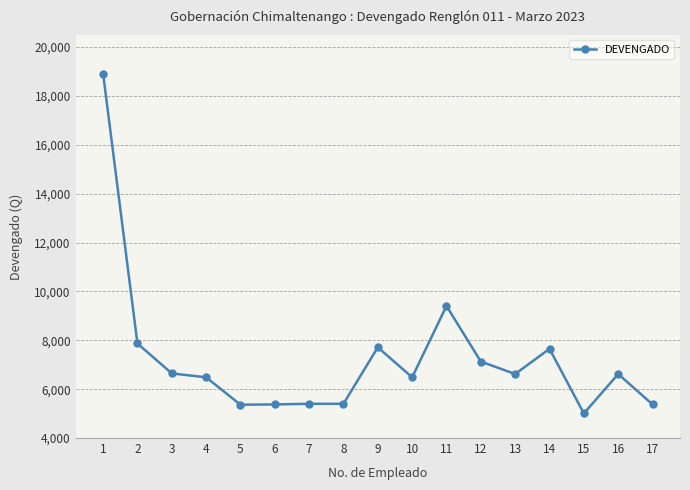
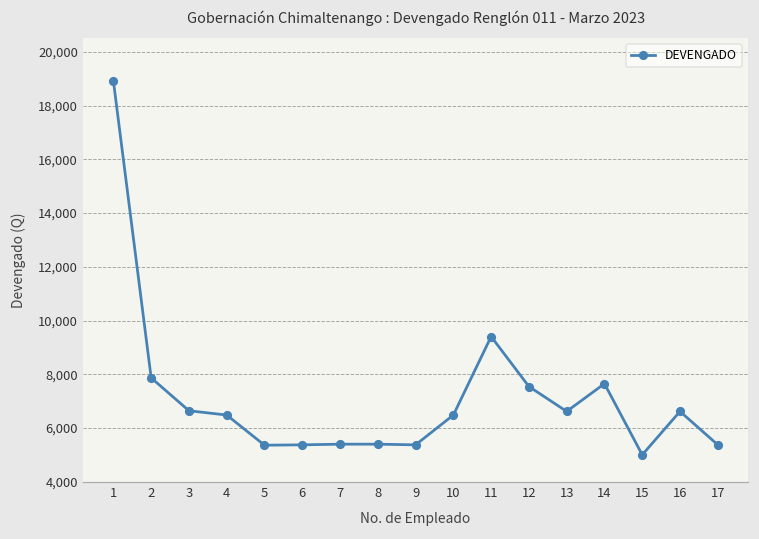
9: 7,700 -> 5,400
12: 7,100 -> 7,500
